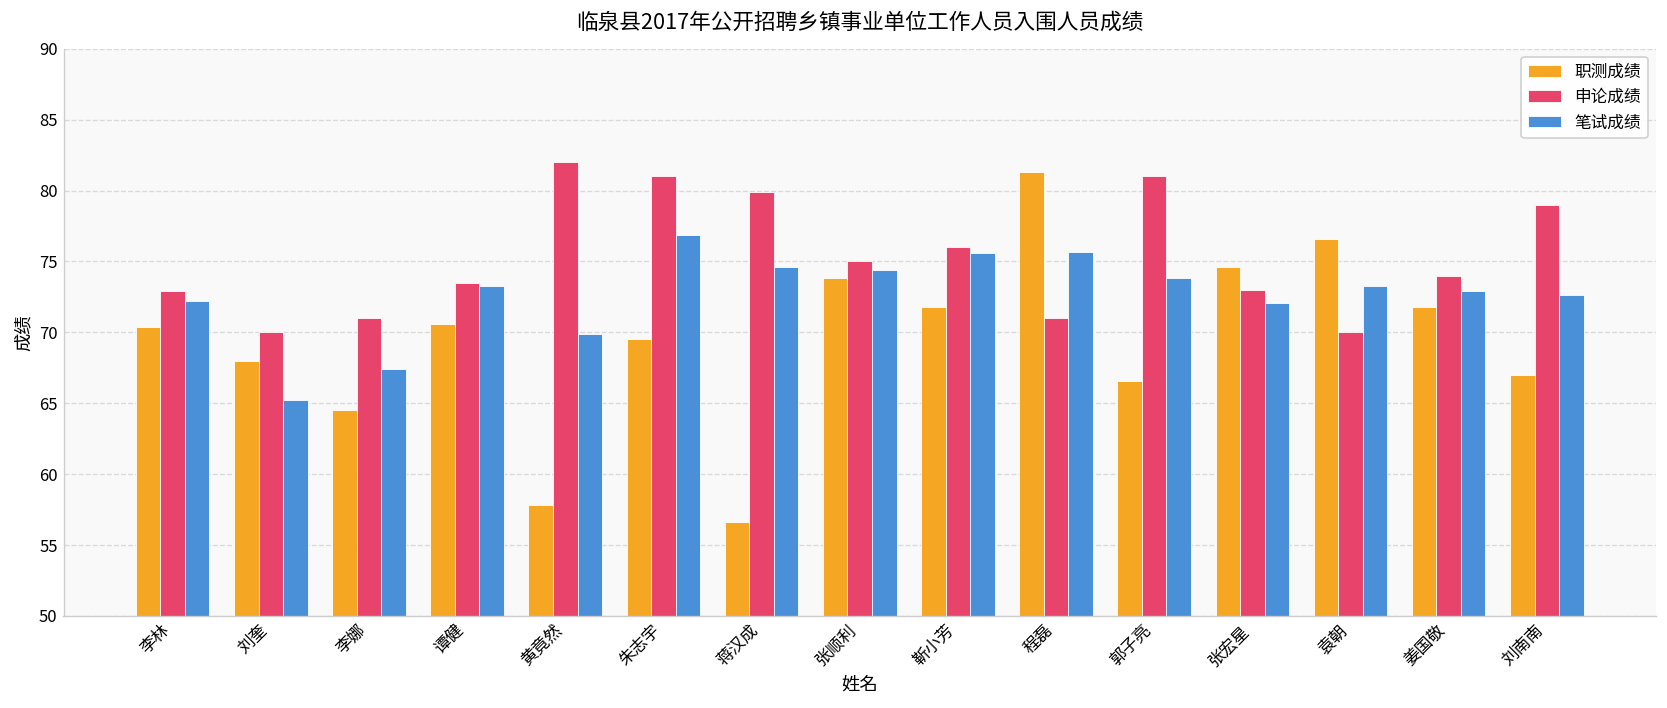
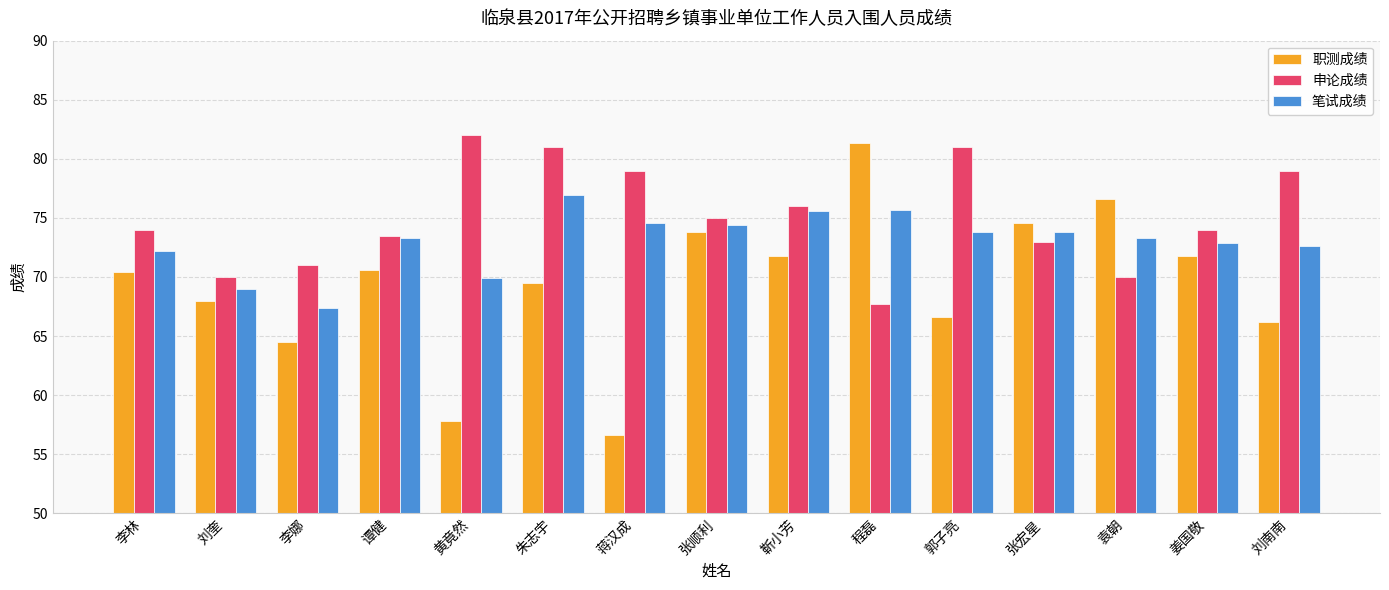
申论成绩, 李林: 72.9 -> 74.0
笔试成绩, 刘奎: 65.2 -> 69.0
申论成绩, 蒋汉成: 79.9 -> 79.0
申论成绩, 程磊: 71.0 -> 67.7
笔试成绩, 张宏星: 72.1 -> 73.8
职测成绩, 刘南南: 67.0 -> 66.2
